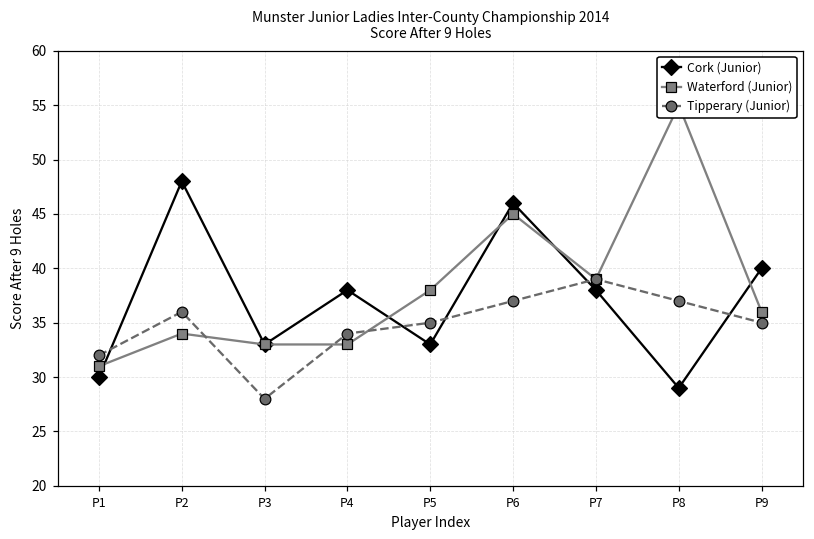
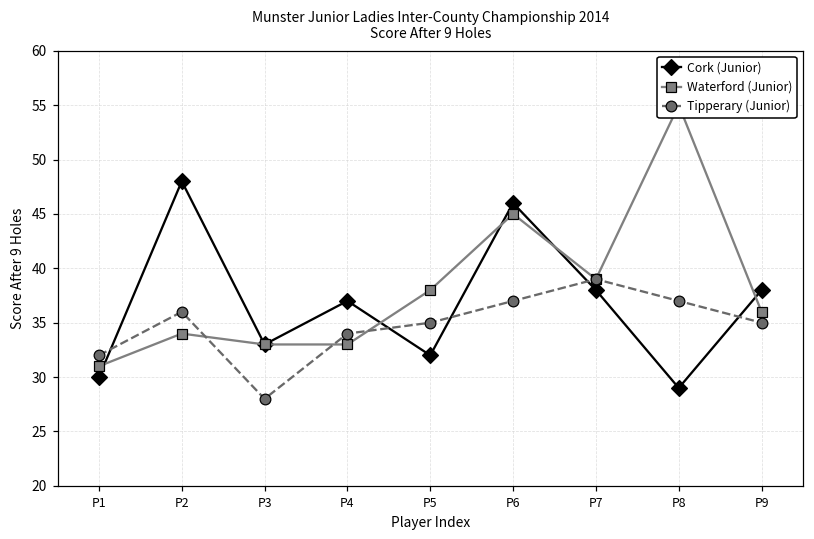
Cork (Junior), P4: 38 -> 37
Cork (Junior), P5: 33 -> 32
Cork (Junior), P9: 40 -> 38
